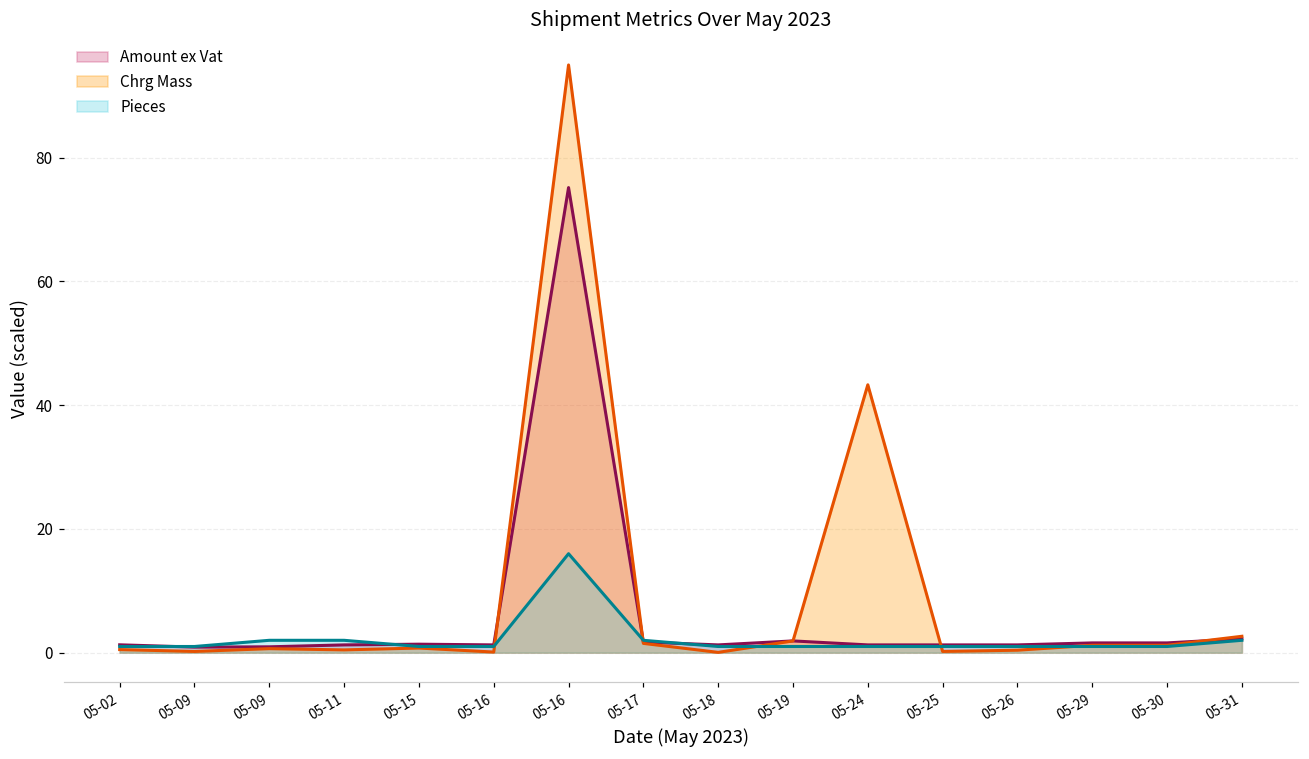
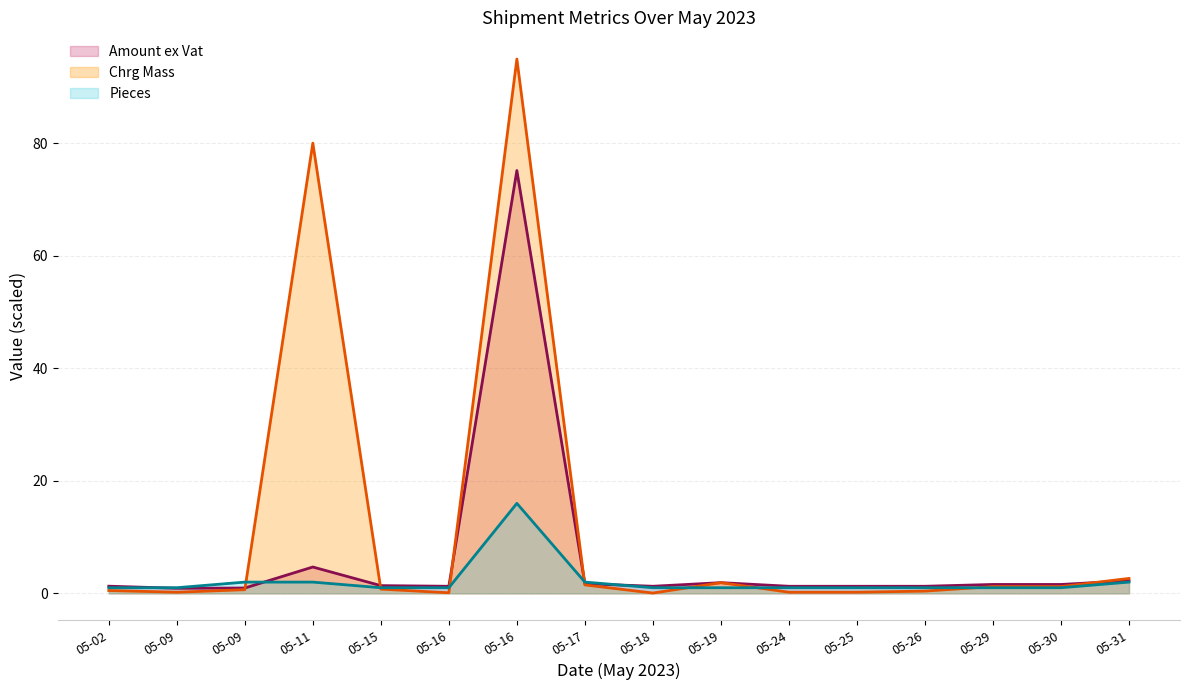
Amount ex Vat, 05-11: 1 -> 5
Chrg Mass, 05-11: 0 -> 80
Chrg Mass, 05-24: 43 -> 0
